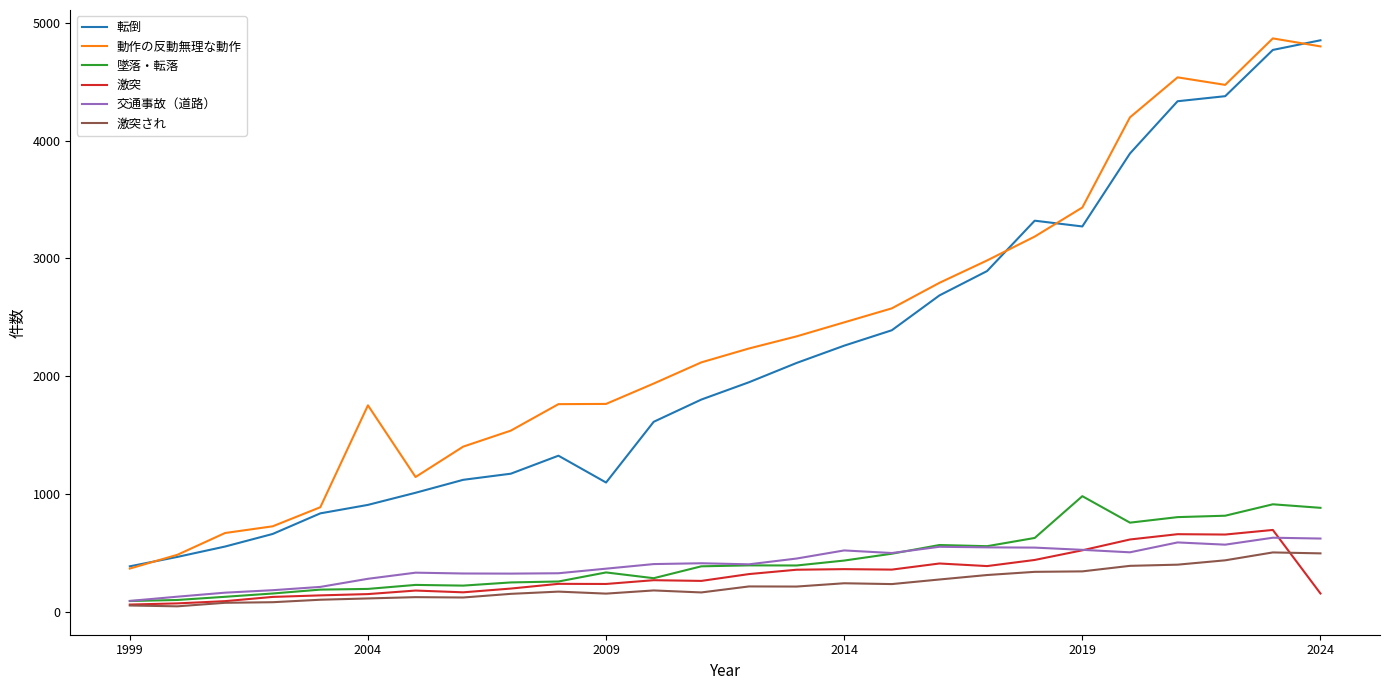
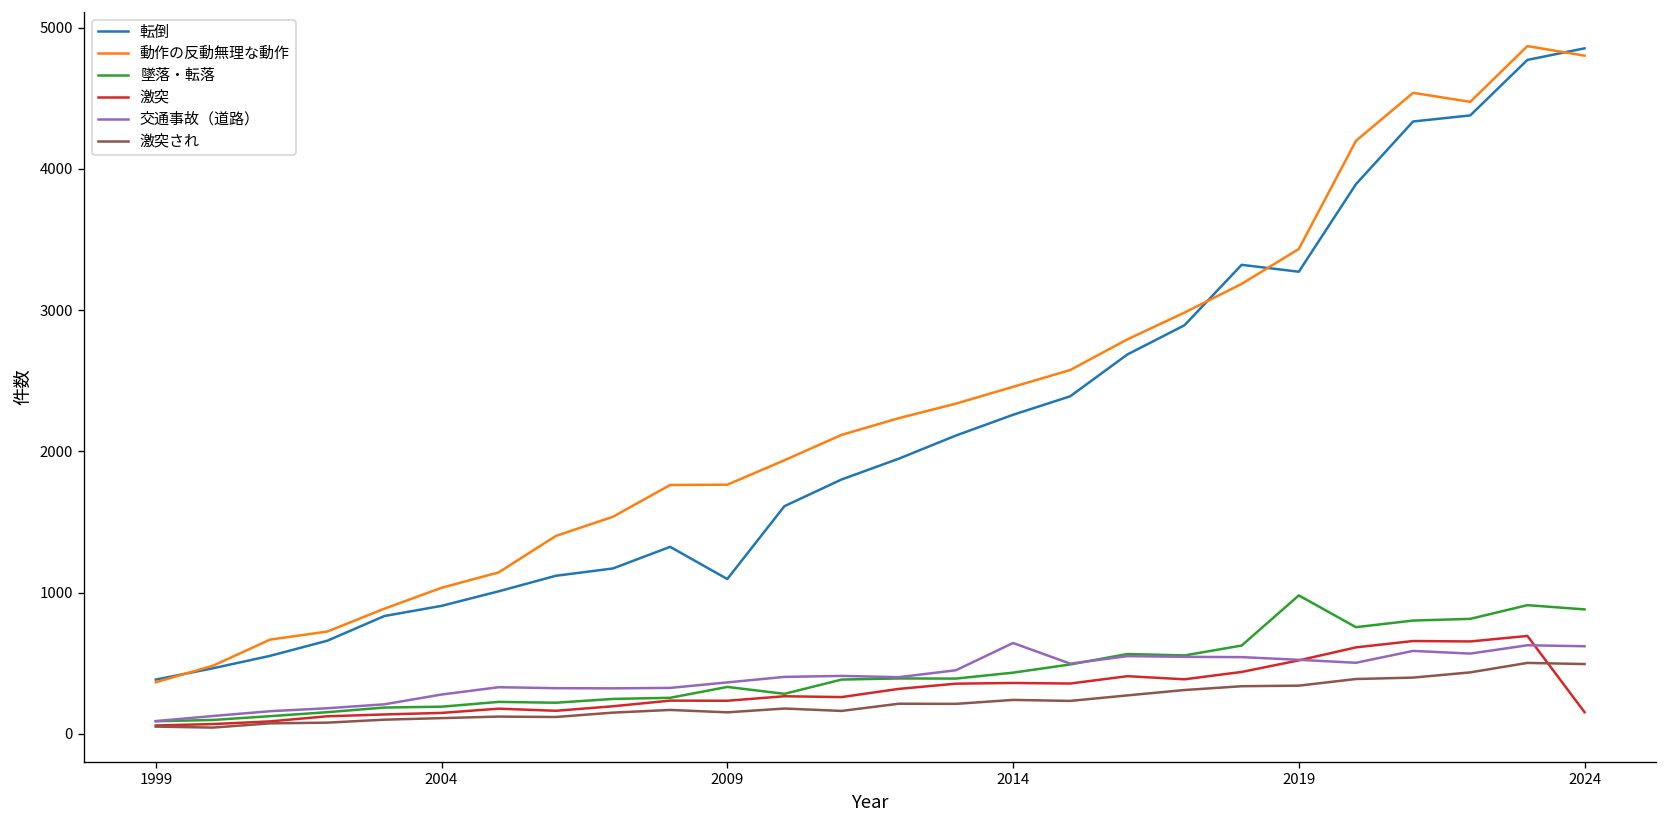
動作の反動無理な動作, 2004: 1750 -> 1030
交通事故（道路）, 2014: 520 -> 640
